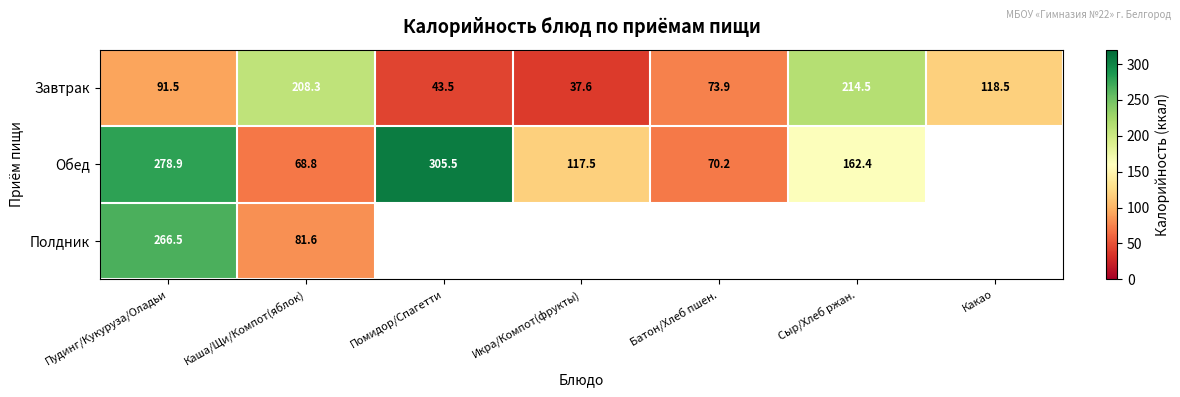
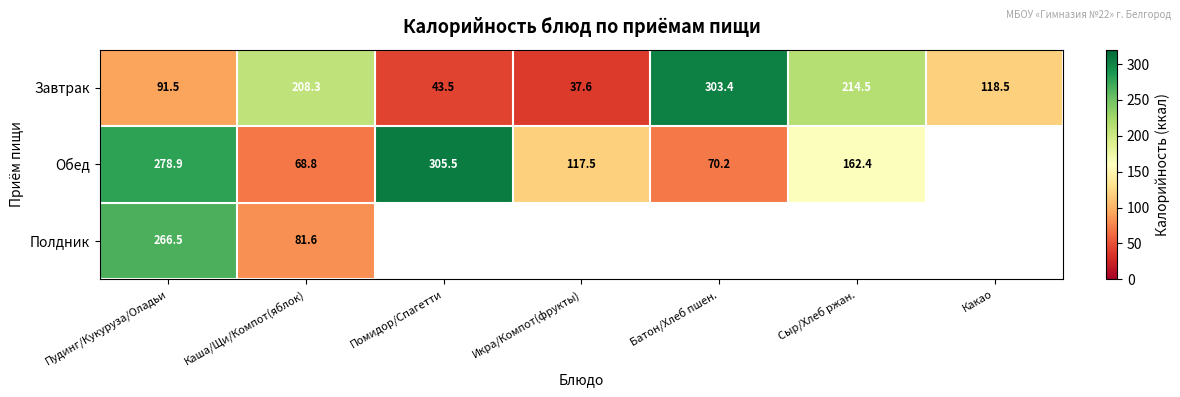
Завтрак, Батон/Хлеб пшен.: 73.9 -> 303.4
